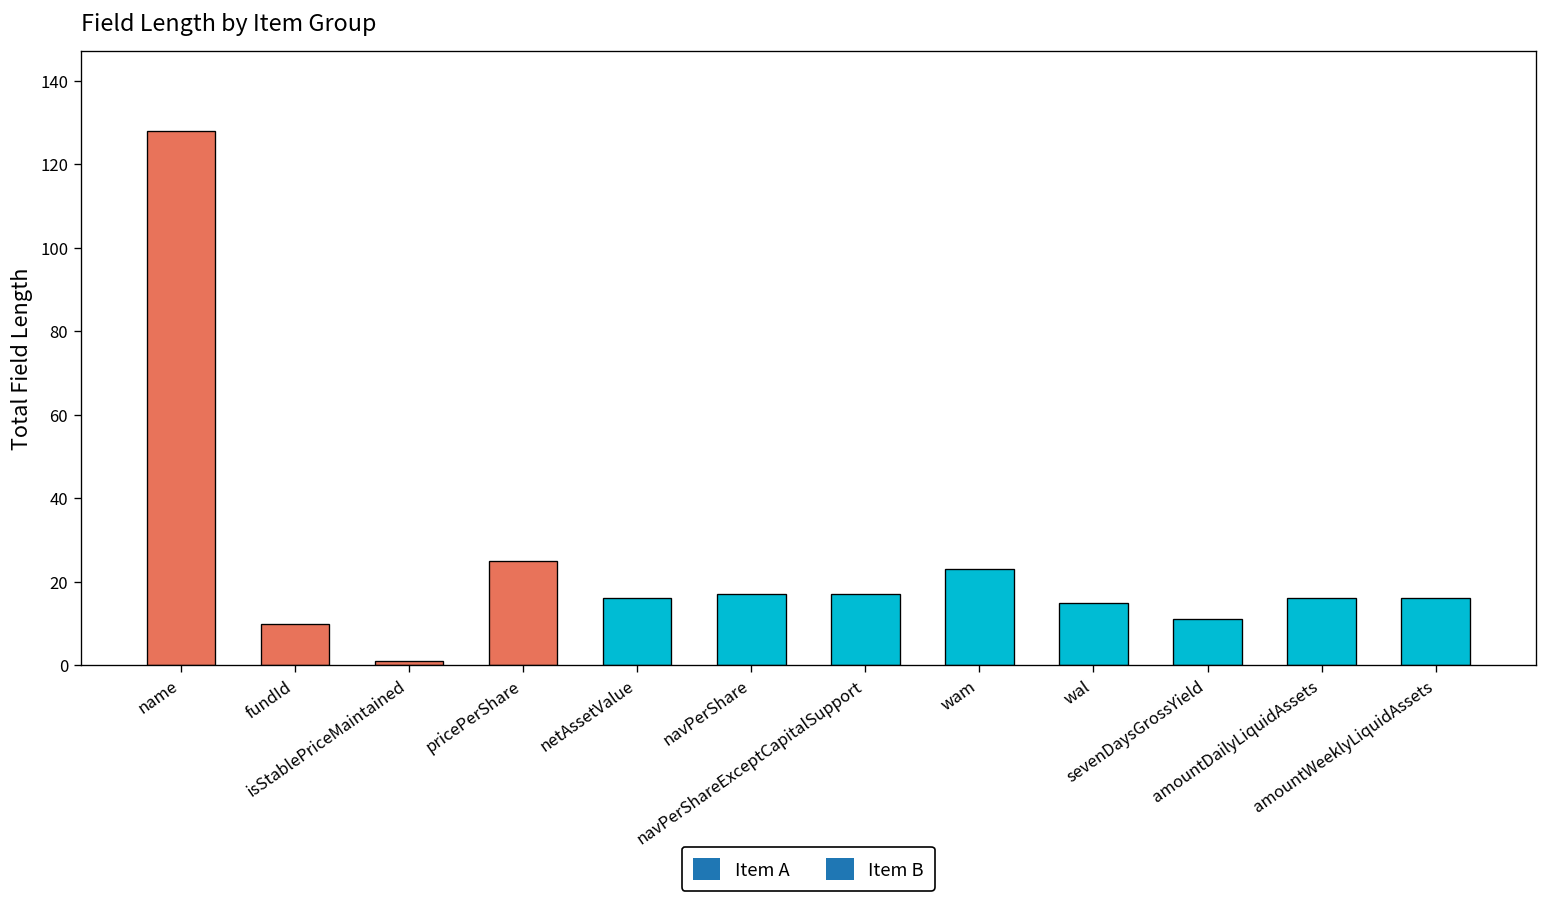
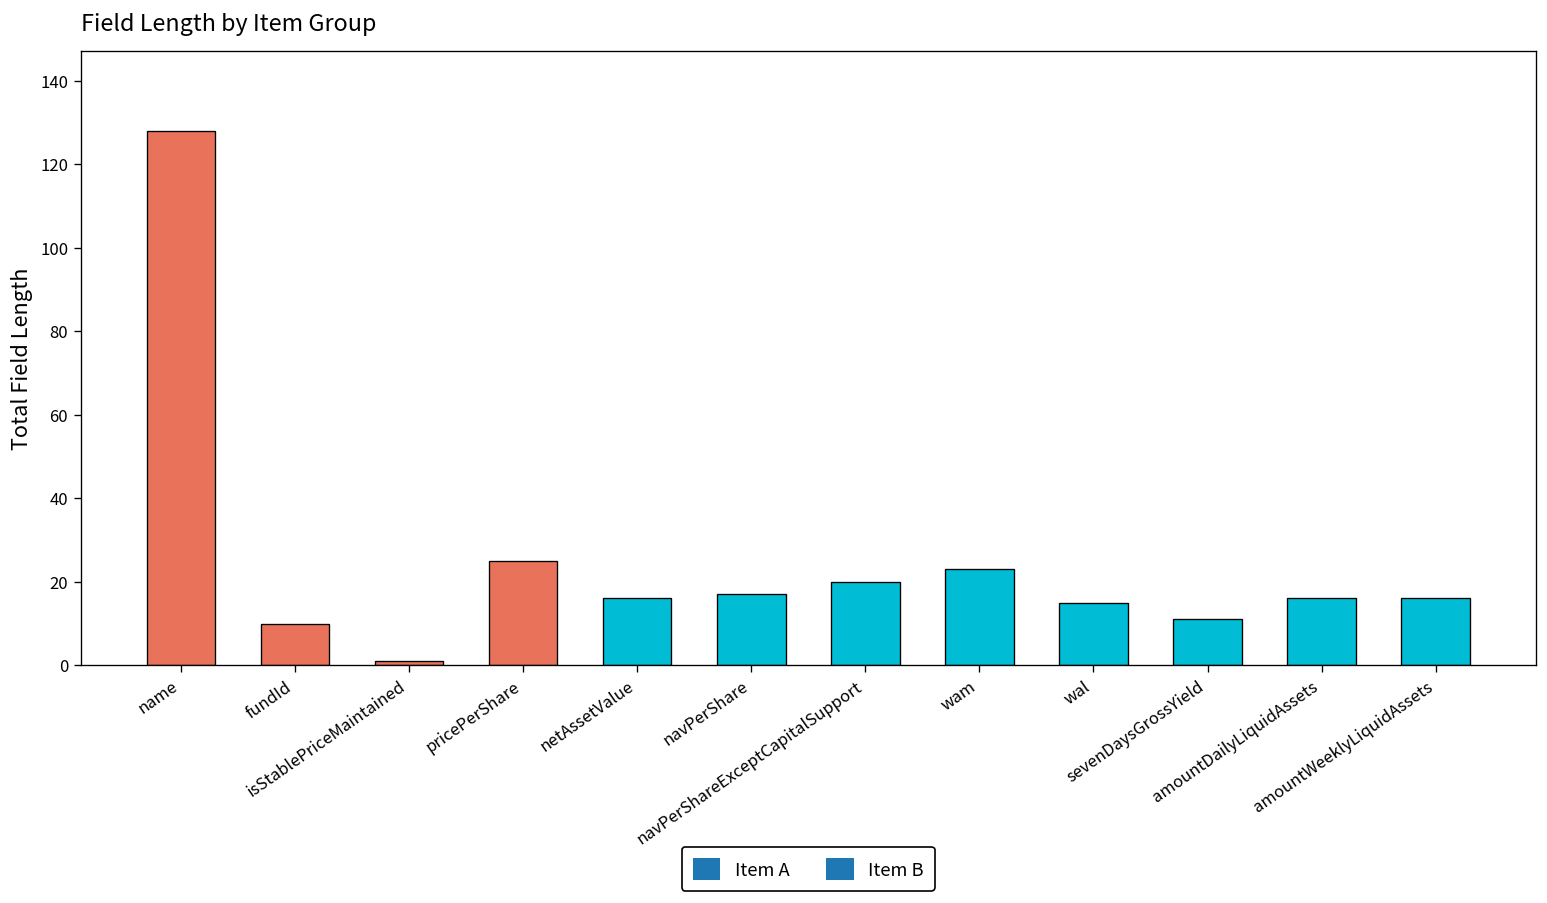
navPerShareExceptCapitalSupport: 17 -> 20
